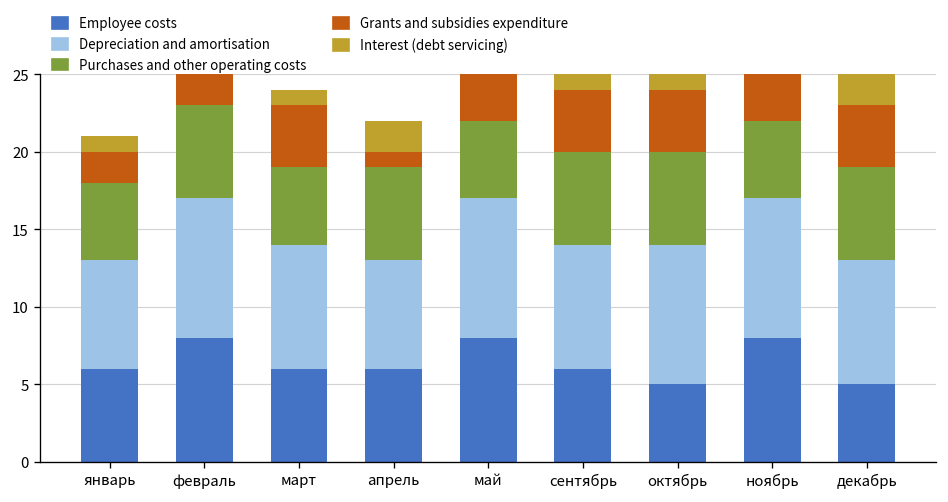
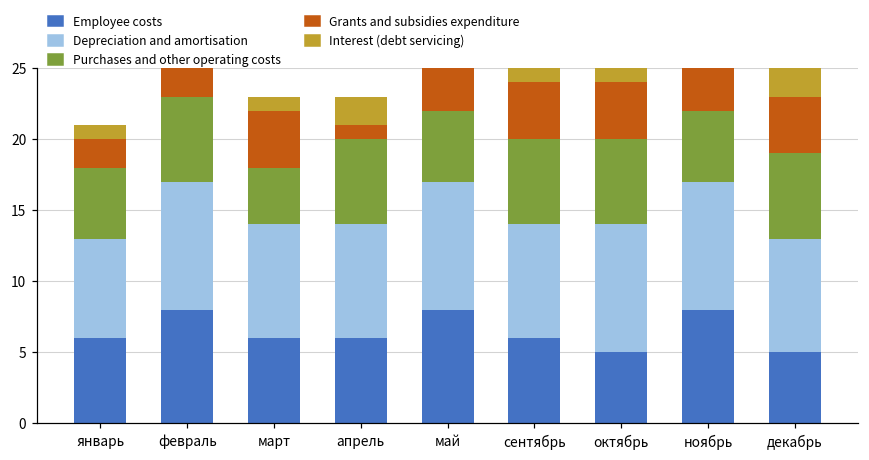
Purchases and other operating costs, март: 5 -> 4
Depreciation and amortisation, апрель: 7 -> 8
